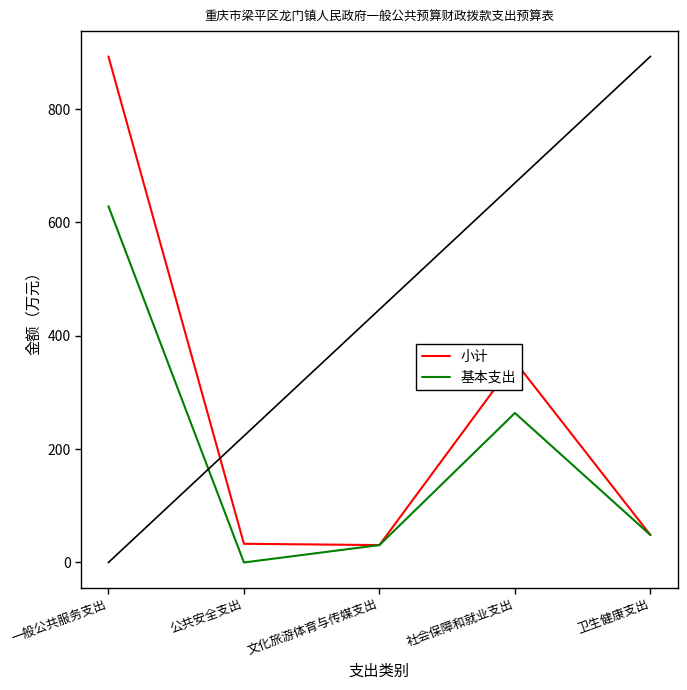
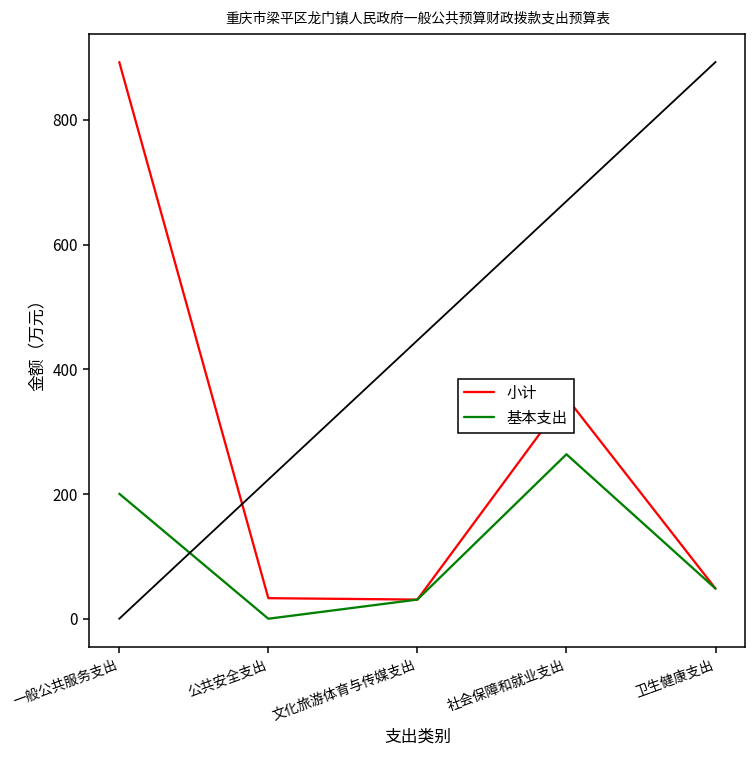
基本支出, 一般公共服务支出: 630 -> 200
